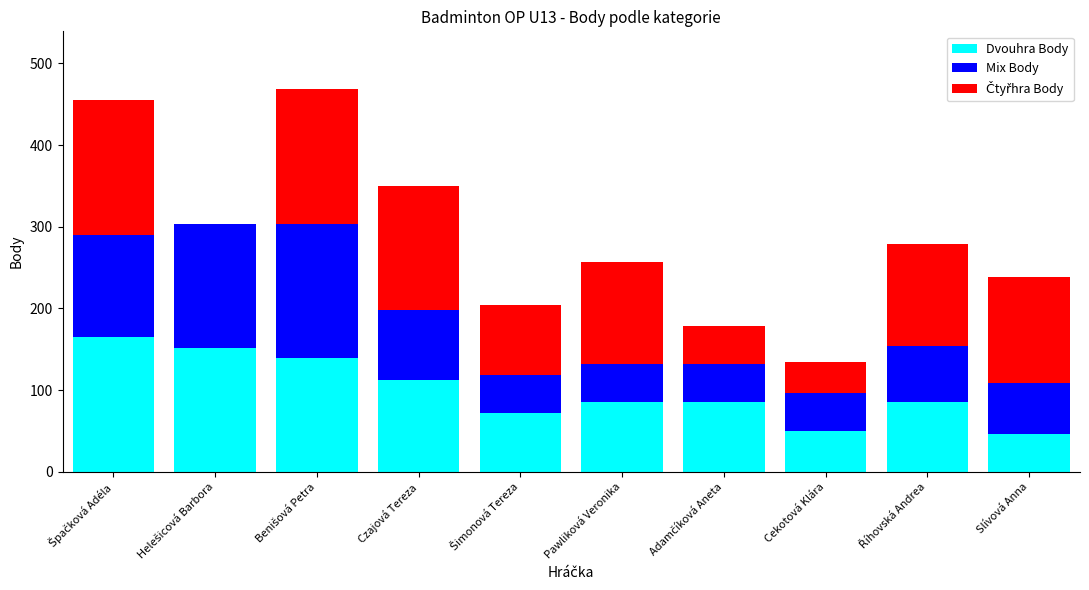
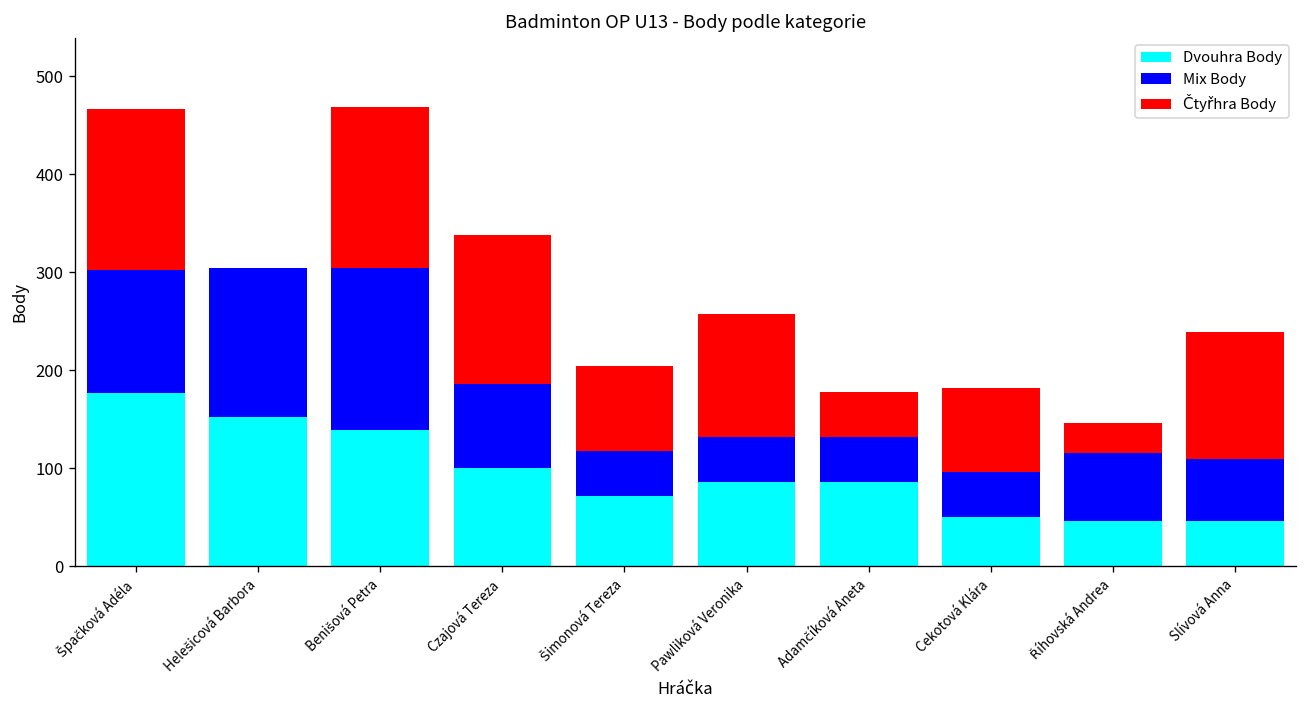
Dvouhra Body, Špačková Adéla: 170 -> 180
Dvouhra Body, Czajová Tereza: 110 -> 100
Čtyřhra Body, Cekotová Klára: 40 -> 90
Dvouhra Body, Říhovská Andrea: 90 -> 50
Čtyřhra Body, Říhovská Andrea: 130 -> 30
